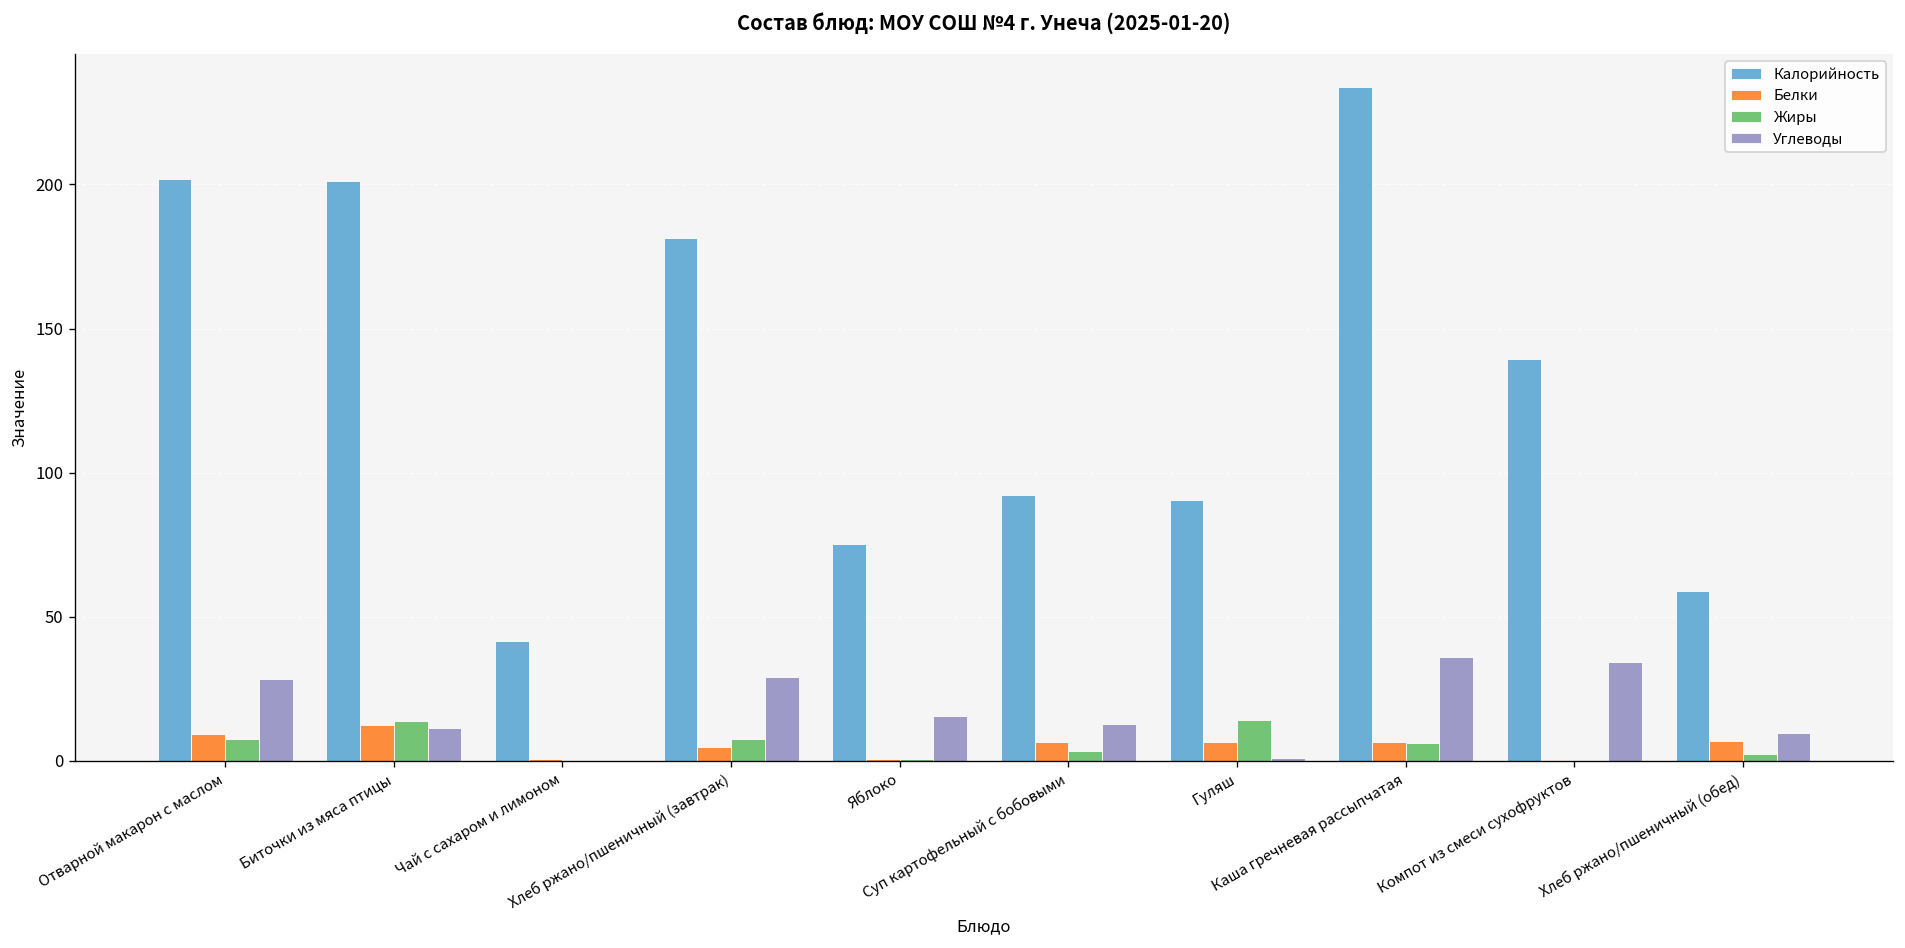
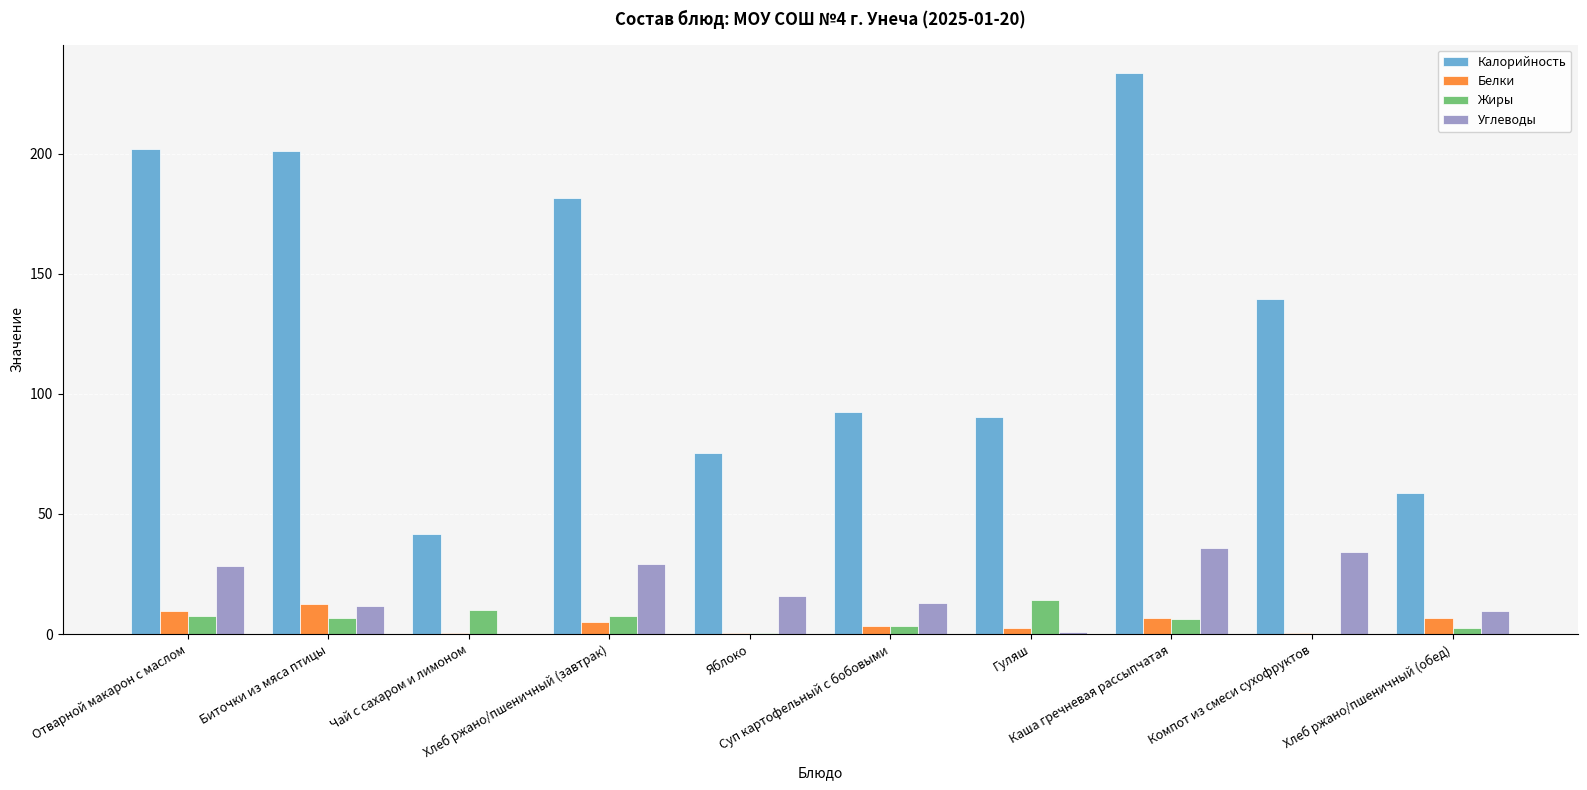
Жиры, Биточки из мяса птицы: 14 -> 7
Жиры, Чай с сахаром и лимоном: 0 -> 10
Белки, Суп картофельный с бобовыми: 7 -> 3
Белки, Гуляш: 7 -> 2
